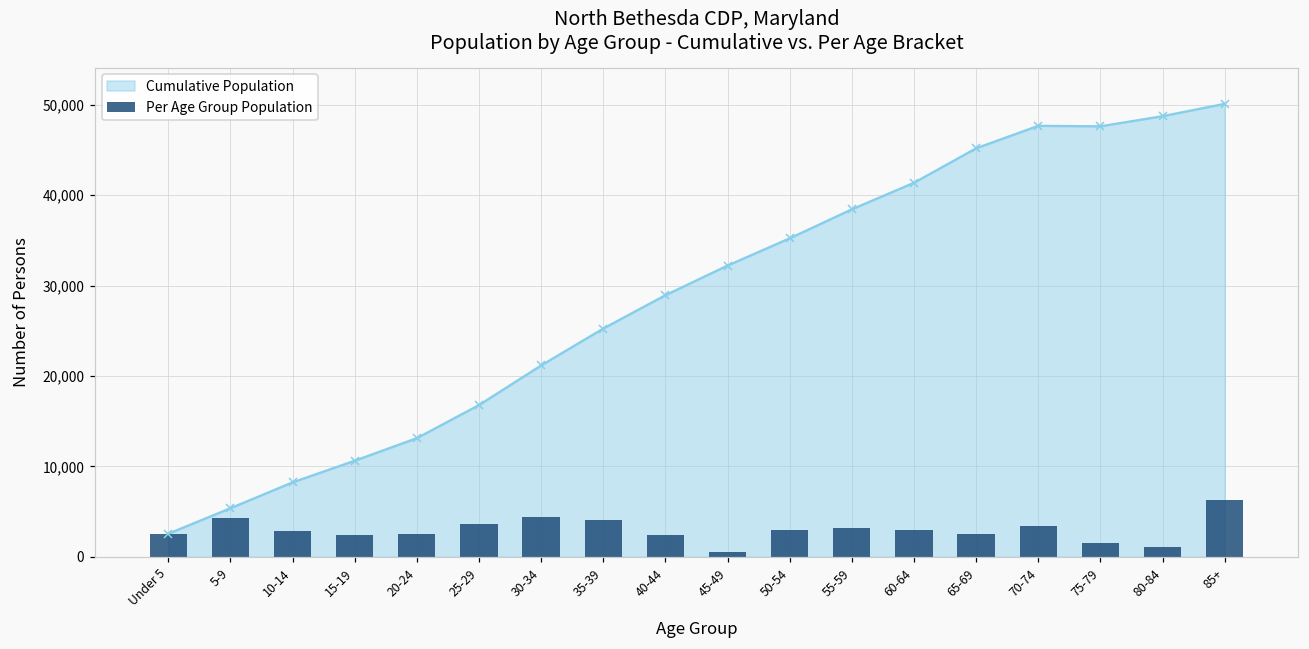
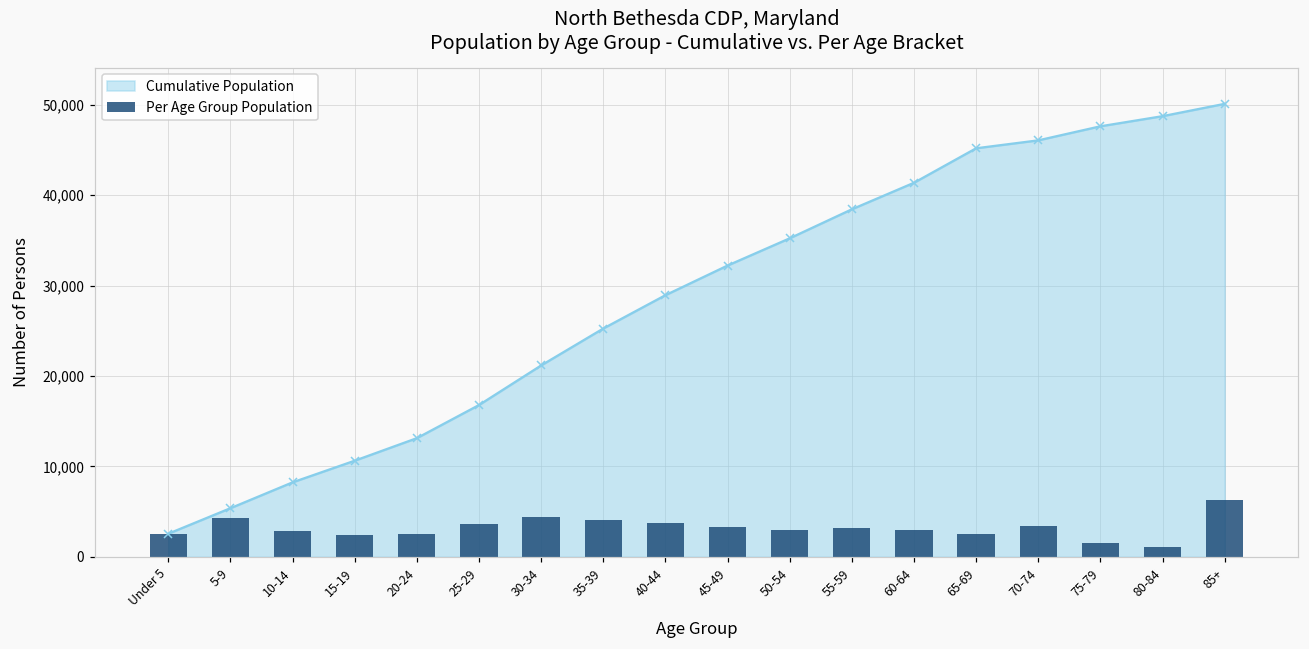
Per Age Group Population, 40-44: 2,000 -> 4,000
Per Age Group Population, 45-49: 1,000 -> 3,000
Cumulative Population, 70-74: 48,000 -> 46,000
